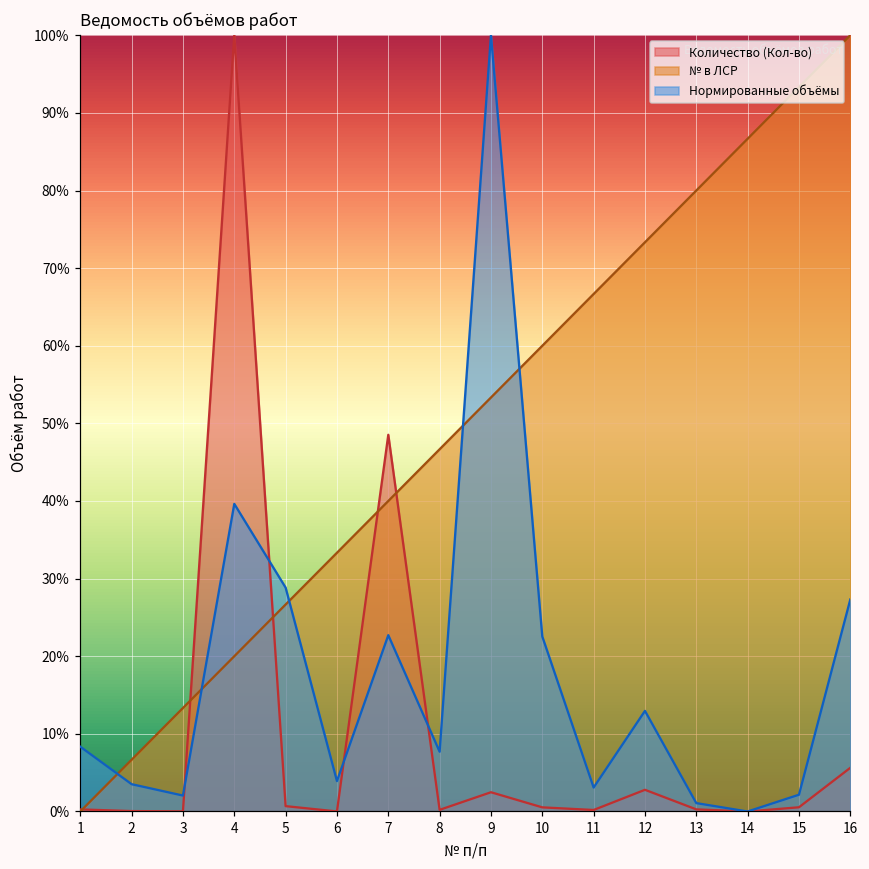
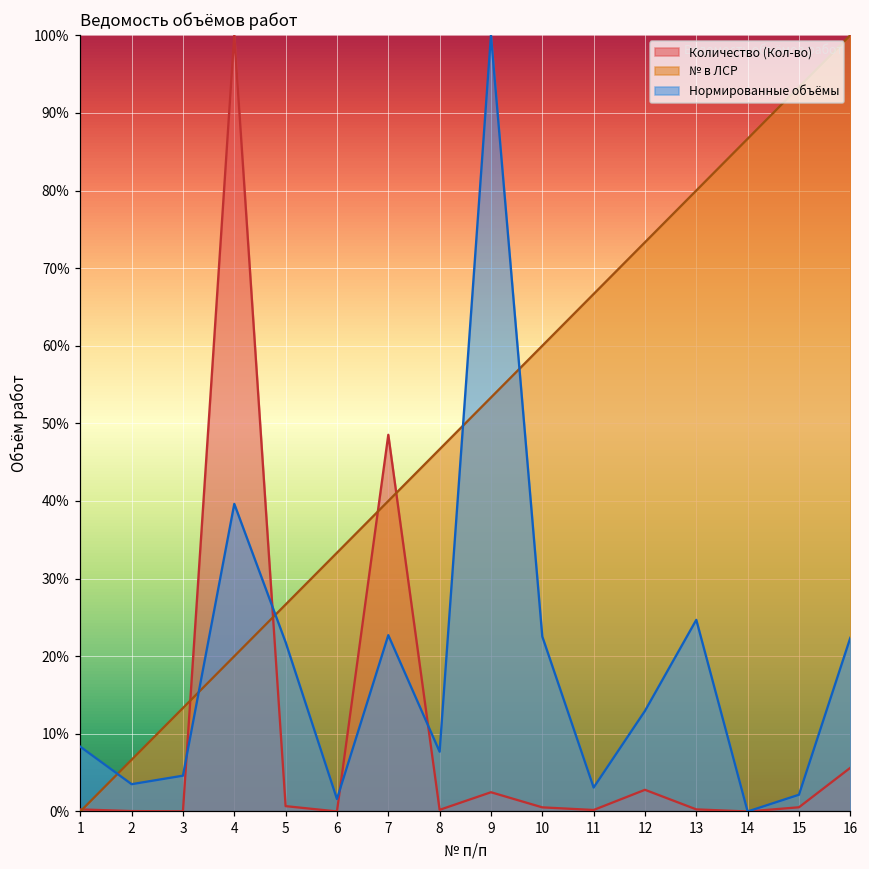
Нормированные объёмы, 3: 2% -> 5%
Нормированные объёмы, 5: 29% -> 22%
Нормированные объёмы, 6: 4% -> 2%
Нормированные объёмы, 13: 1% -> 25%
Нормированные объёмы, 16: 27% -> 22%
